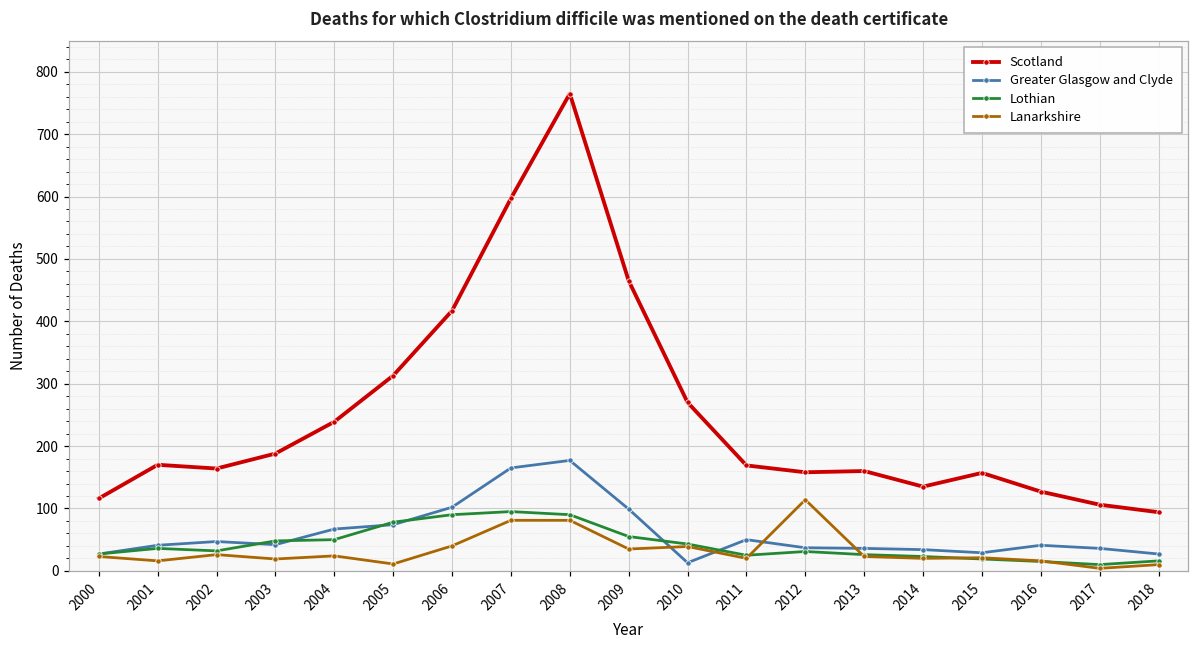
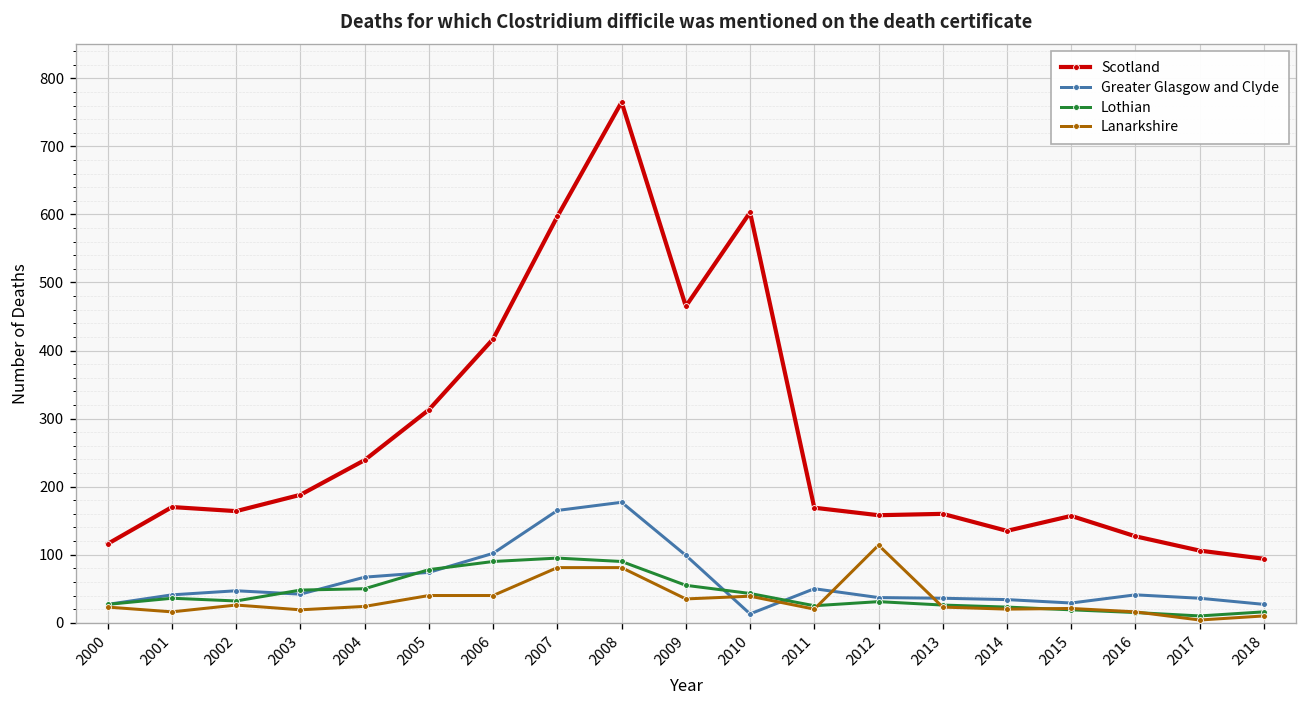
Lanarkshire, 2005: 10 -> 40
Scotland, 2010: 270 -> 600
